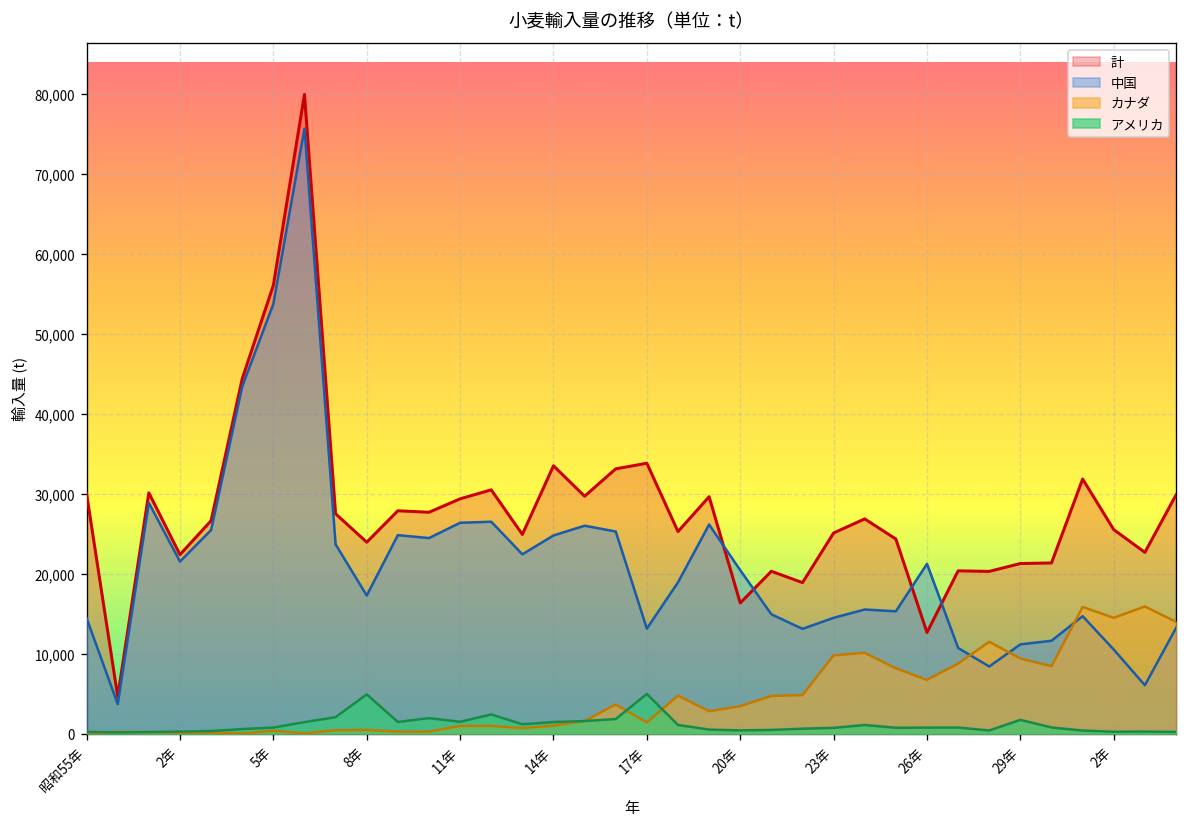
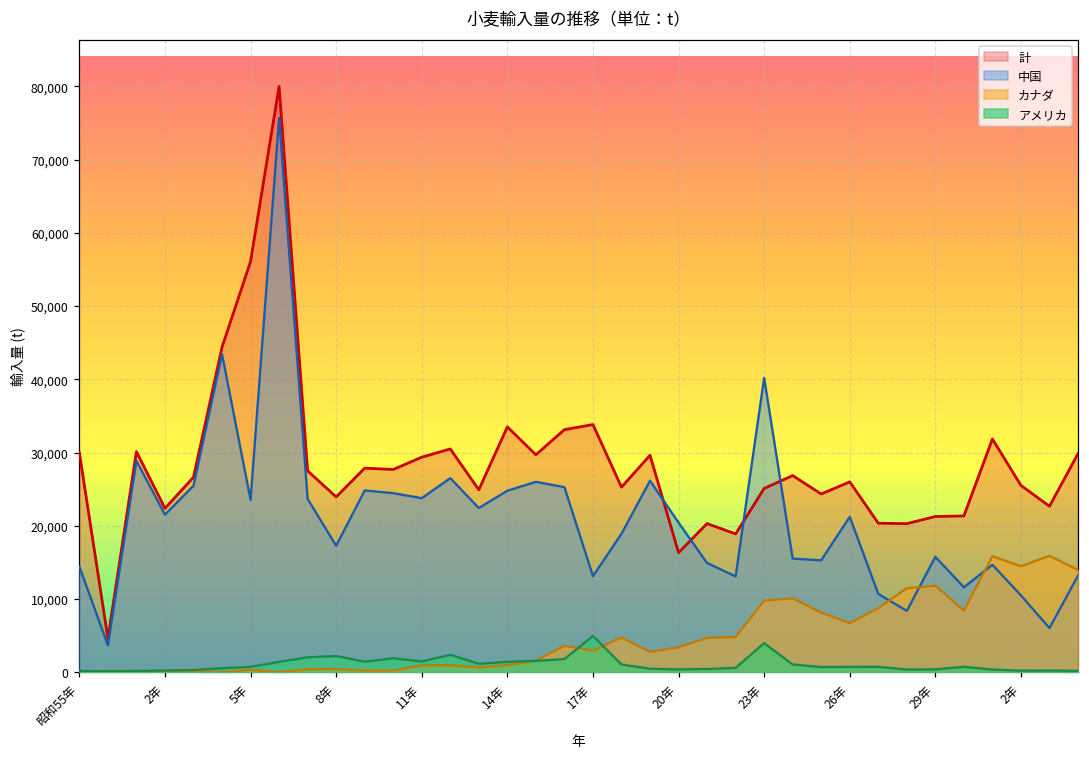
中国, 5年: 54,000 -> 24,000
アメリカ, 8年: 5,000 -> 2,000
中国, 11年: 26,000 -> 24,000
カナダ, 17年: 1,000 -> 3,000
中国, 23年: 14,000 -> 40,000
アメリカ, 23年: 1,000 -> 4,000
計, 26年: 13,000 -> 26,000
中国, 29年: 11,000 -> 16,000
カナダ, 29年: 9,000 -> 12,000
アメリカ, 29年: 2,000 -> 0
